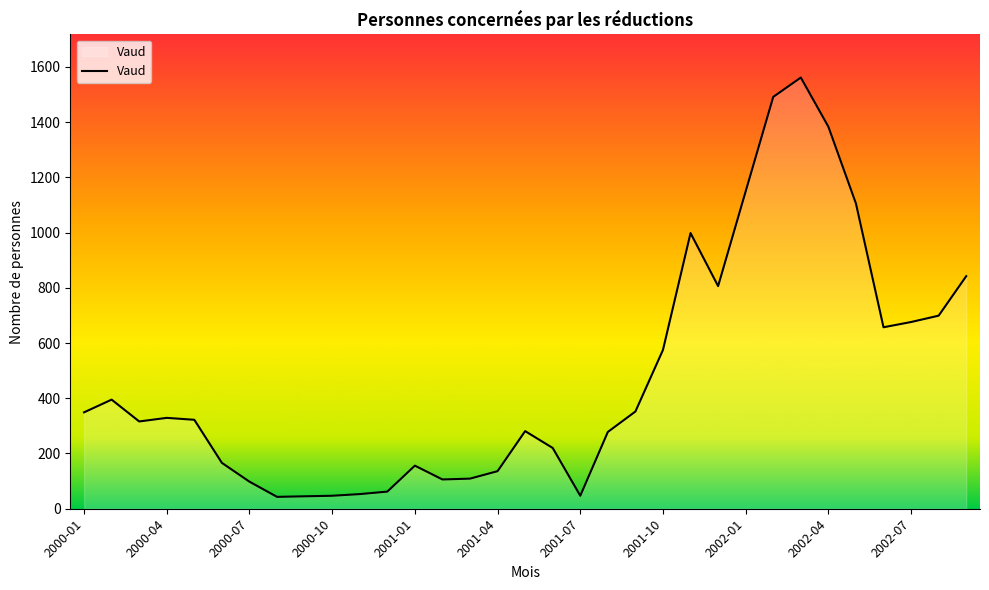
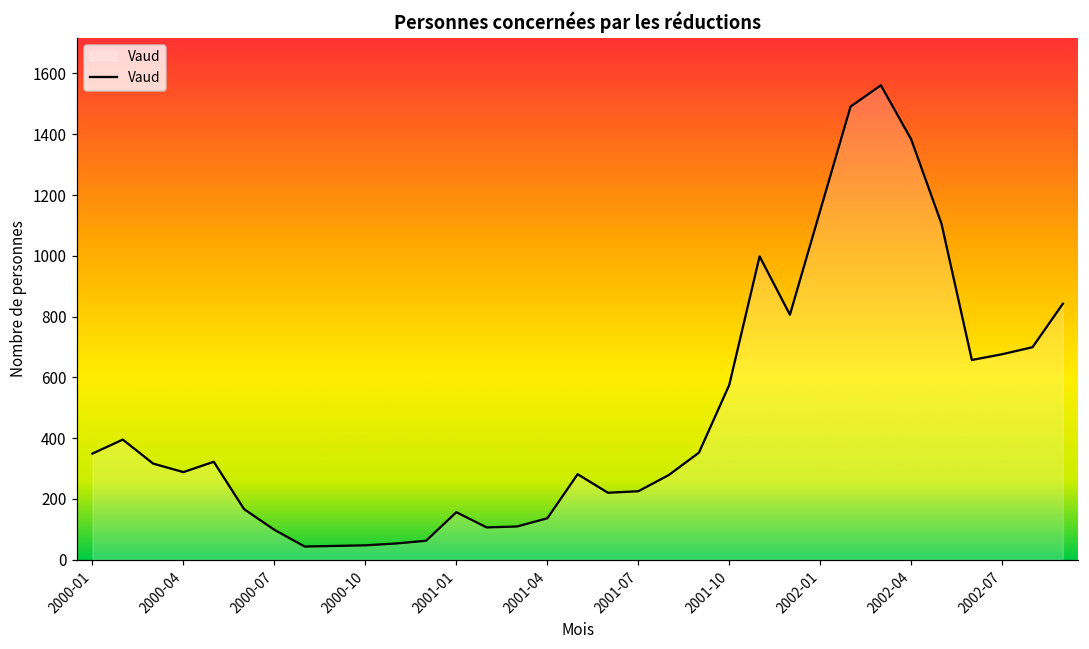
2000-04: 330 -> 290
2001-07: 50 -> 230
